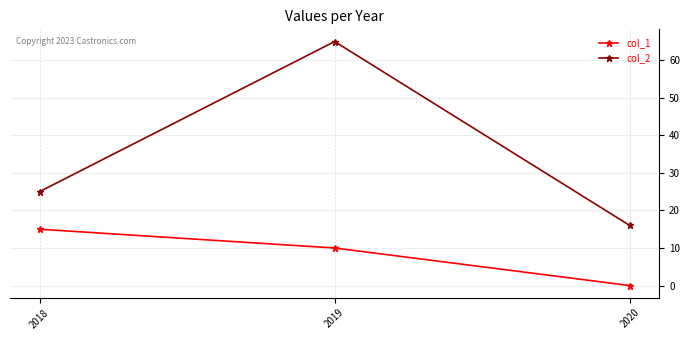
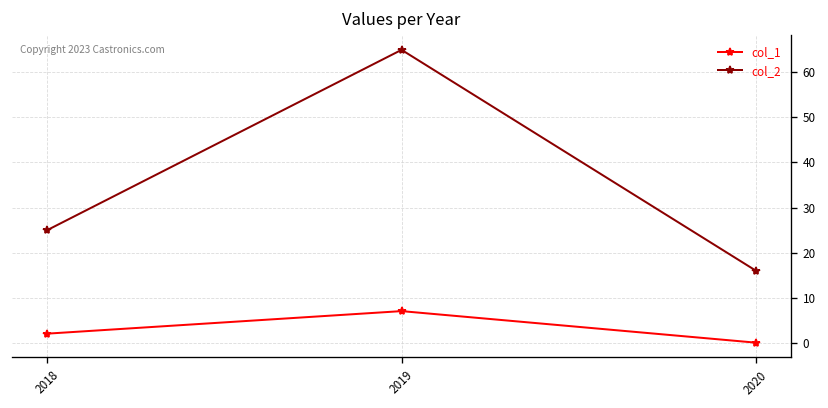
col_1, 2018: 15 -> 2
col_1, 2019: 10 -> 7
